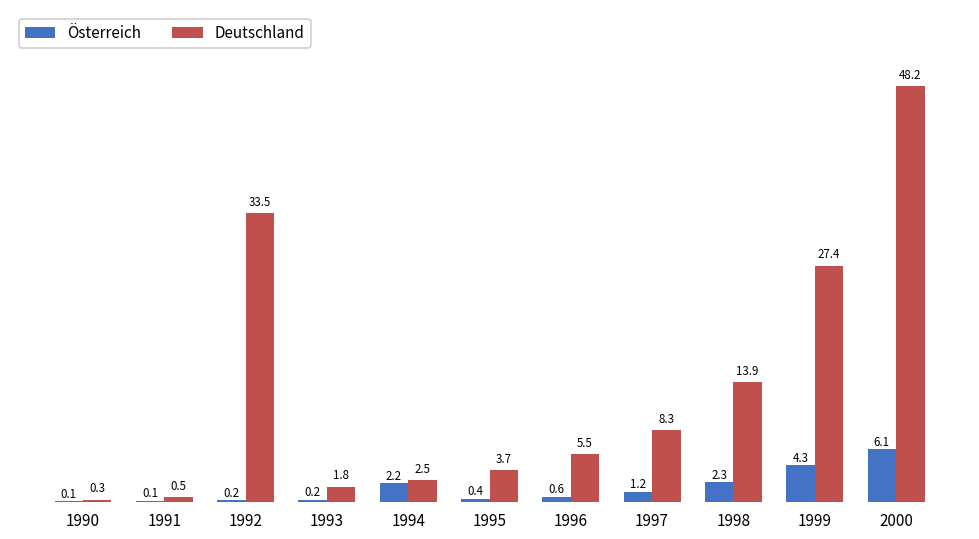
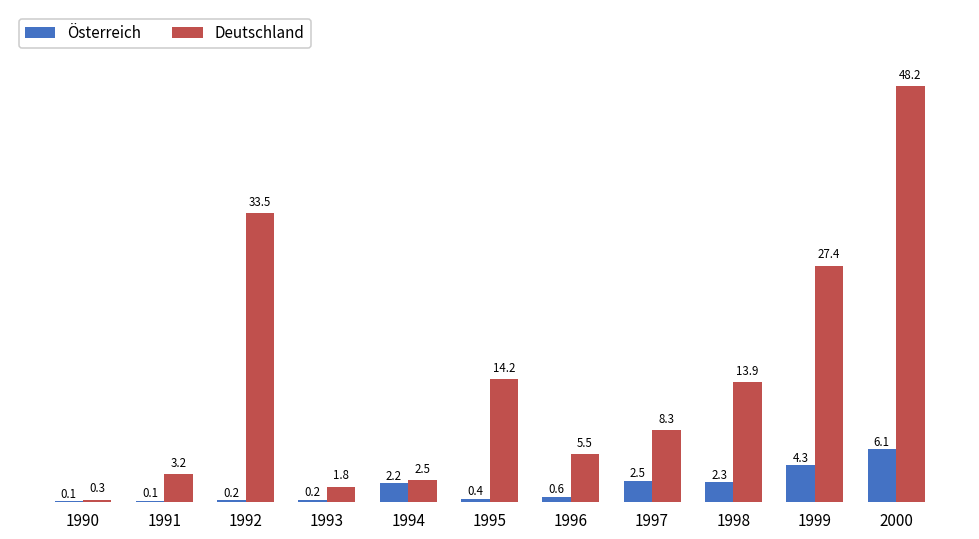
Deutschland, 1991: 0.5 -> 3.2
Deutschland, 1995: 3.7 -> 14.2
Österreich, 1997: 1.2 -> 2.5
